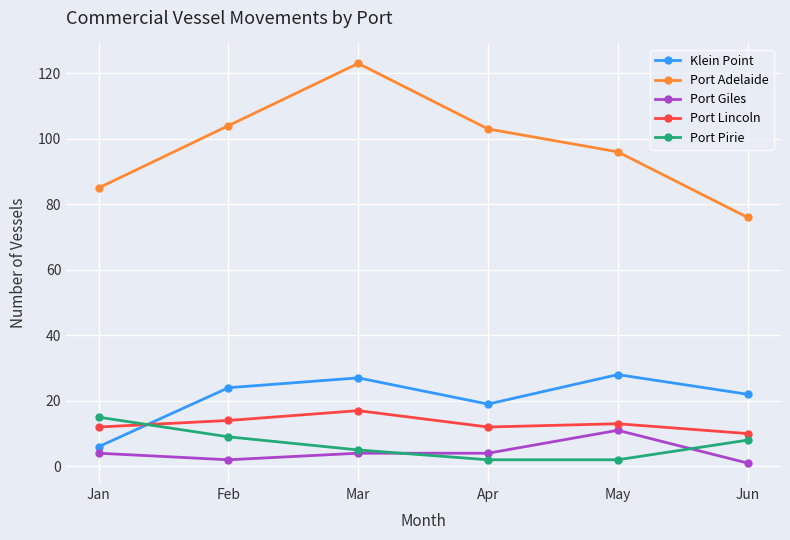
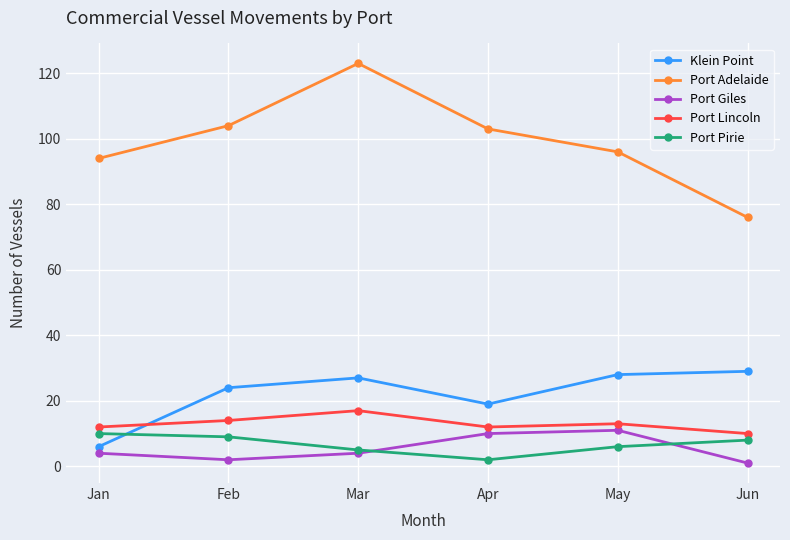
Port Adelaide, Jan: 85 -> 94
Port Pirie, Jan: 15 -> 10
Port Giles, Apr: 4 -> 10
Port Pirie, May: 2 -> 6
Klein Point, Jun: 22 -> 29
